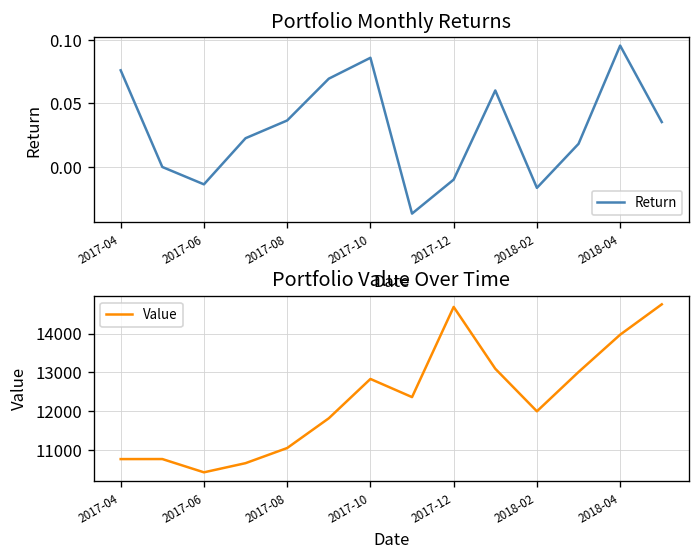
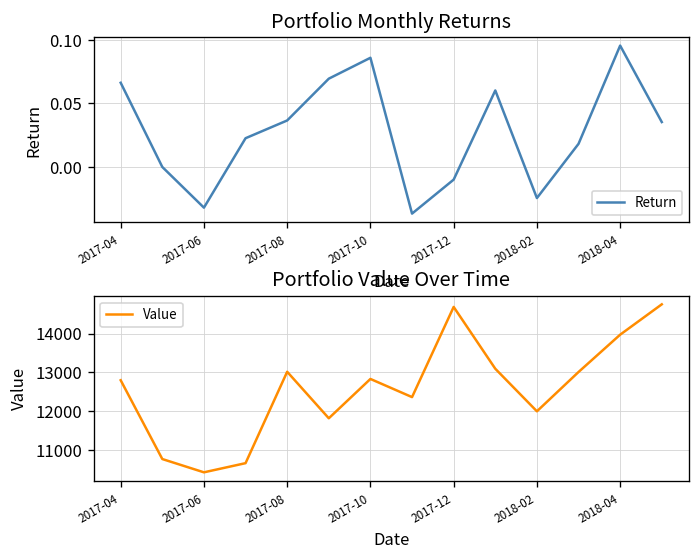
Portfolio Monthly Returns, 2017-04: 0.076 -> 0.066
Portfolio Monthly Returns, 2017-06: -0.014 -> -0.032
Portfolio Monthly Returns, 2018-02: -0.016 -> -0.024
Portfolio Value Over Time, 2017-04: 10800 -> 12800
Portfolio Value Over Time, 2017-08: 11000 -> 13000
